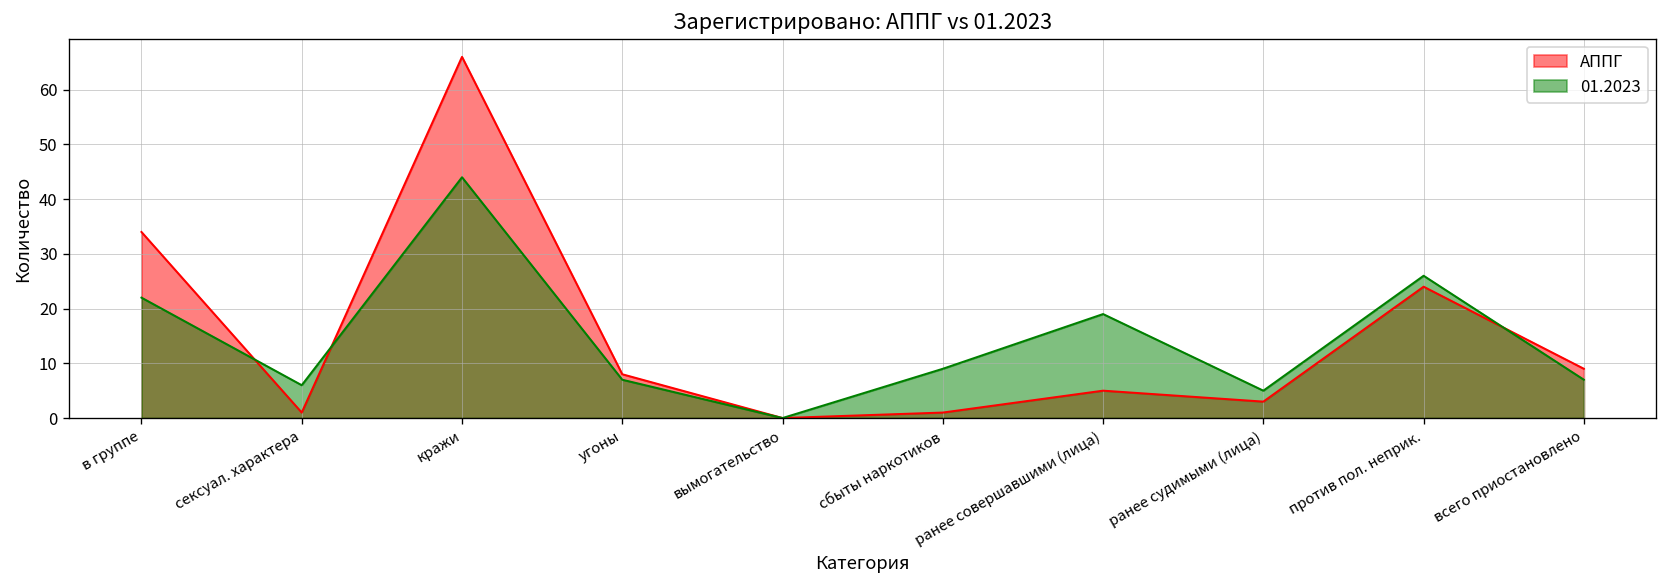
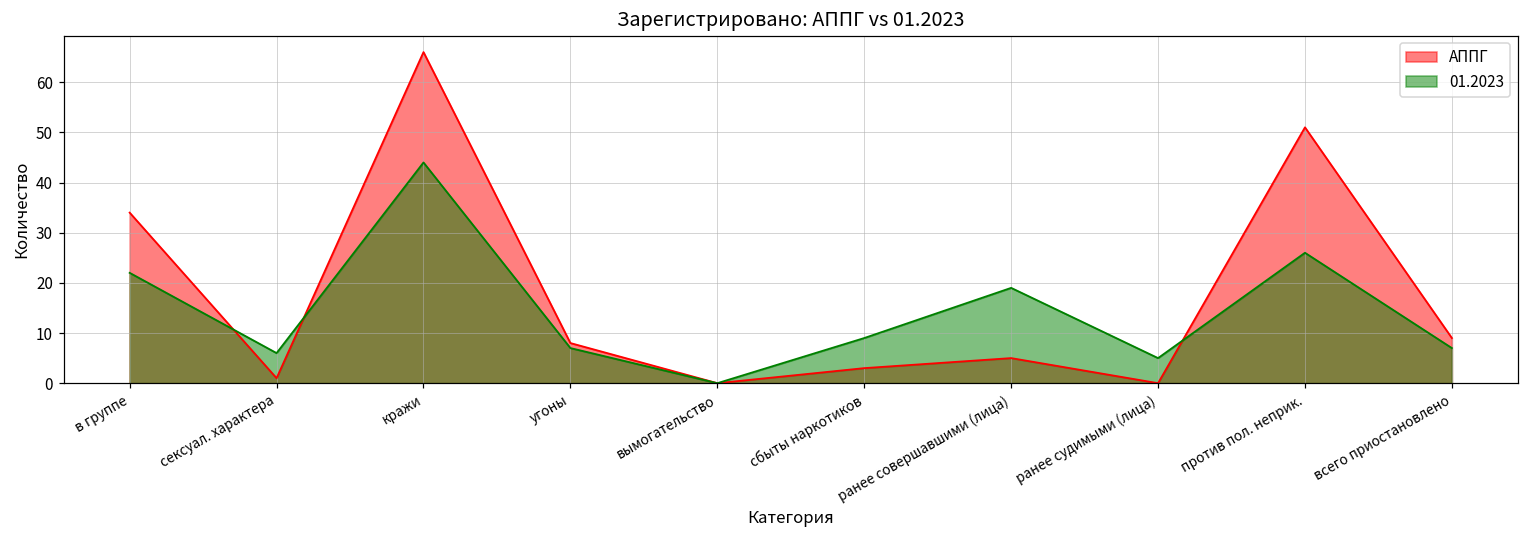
АППГ, сбыты наркотиков: 1 -> 3
АППГ, ранее судимыми (лица): 3 -> 0
АППГ, против пол. неприк.: 24 -> 51
